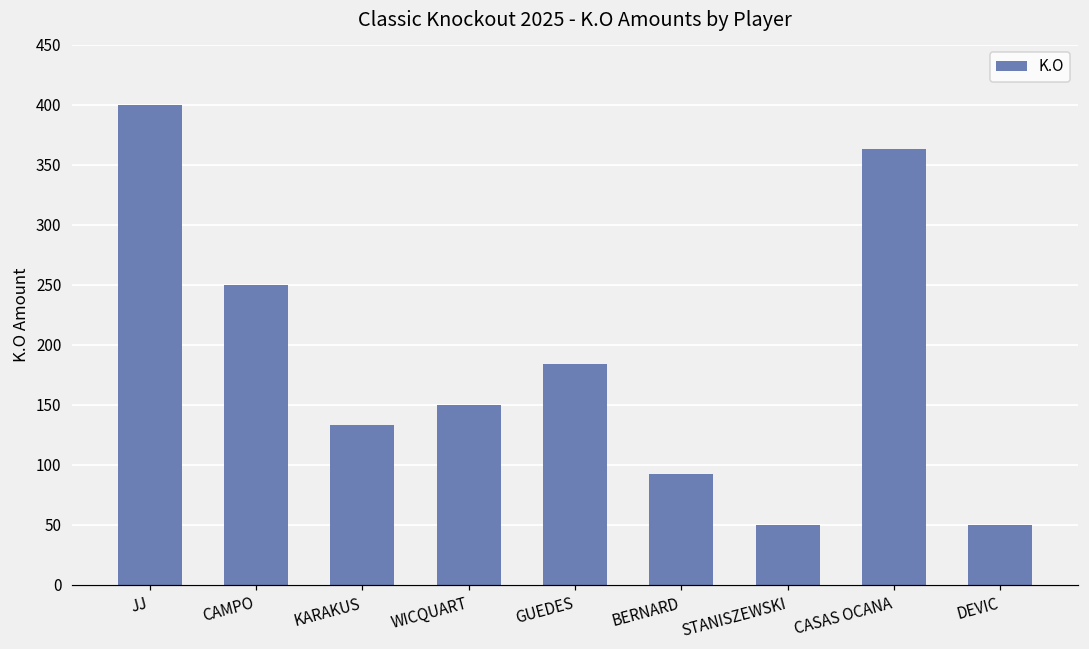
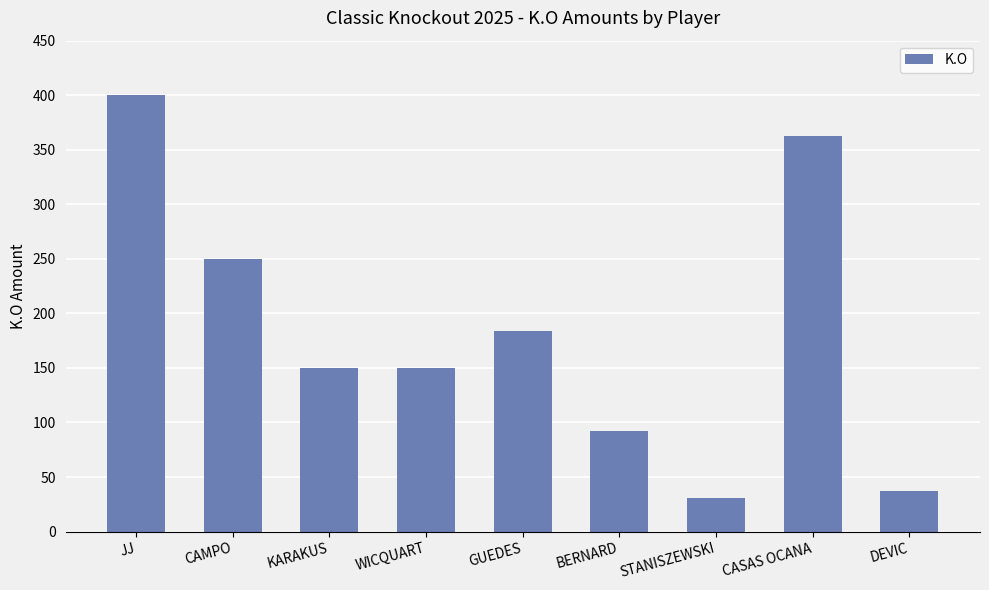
KARAKUS: 133 -> 150
STANISZEWSKI: 50 -> 31
DEVIC: 50 -> 37
